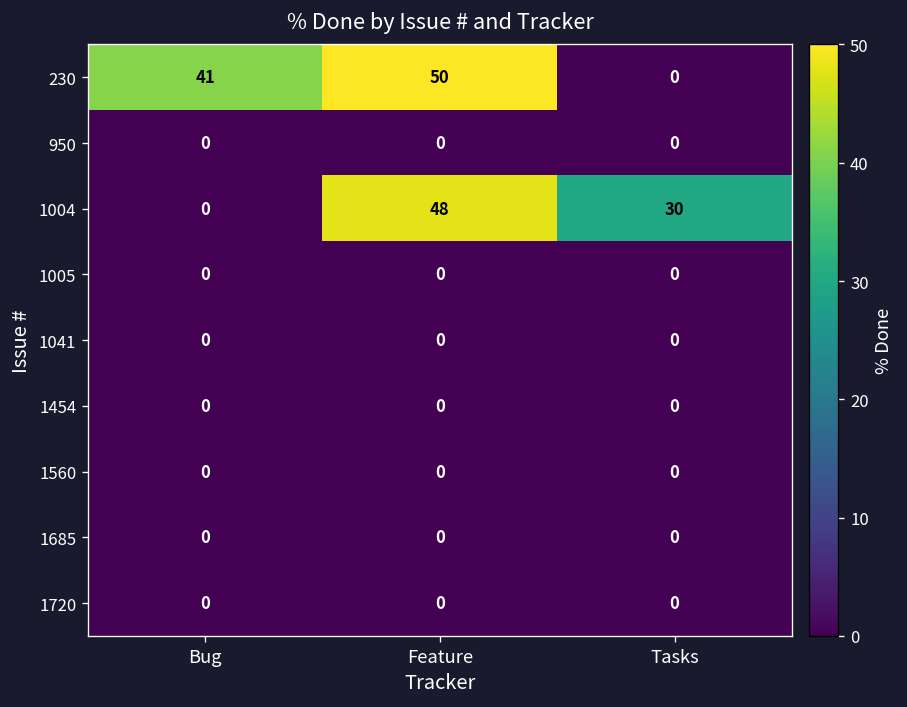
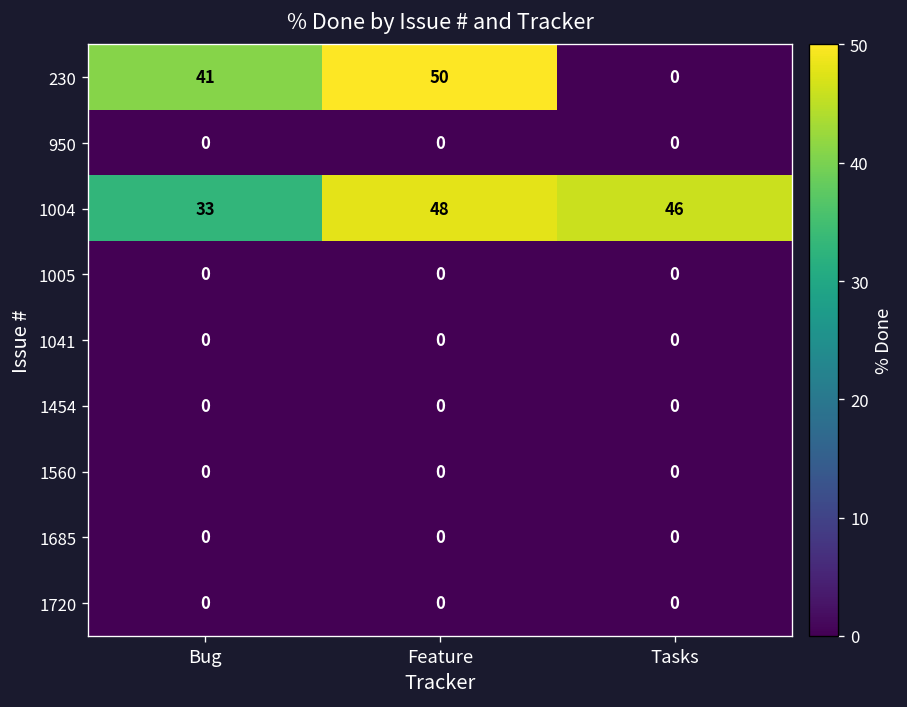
1004, Bug: 0 -> 33
1004, Tasks: 30 -> 46
